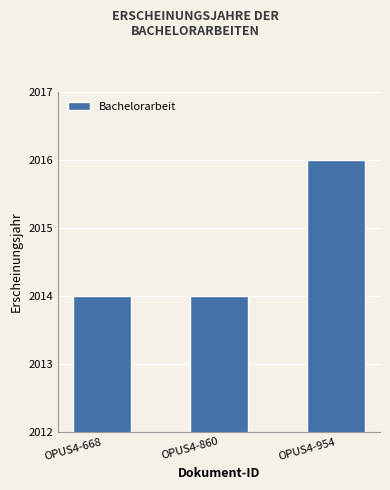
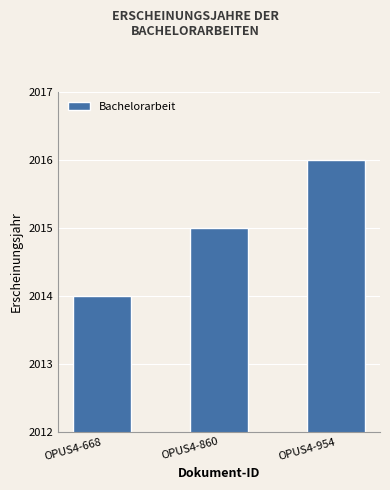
OPUS4-860: 2014 -> 2015
